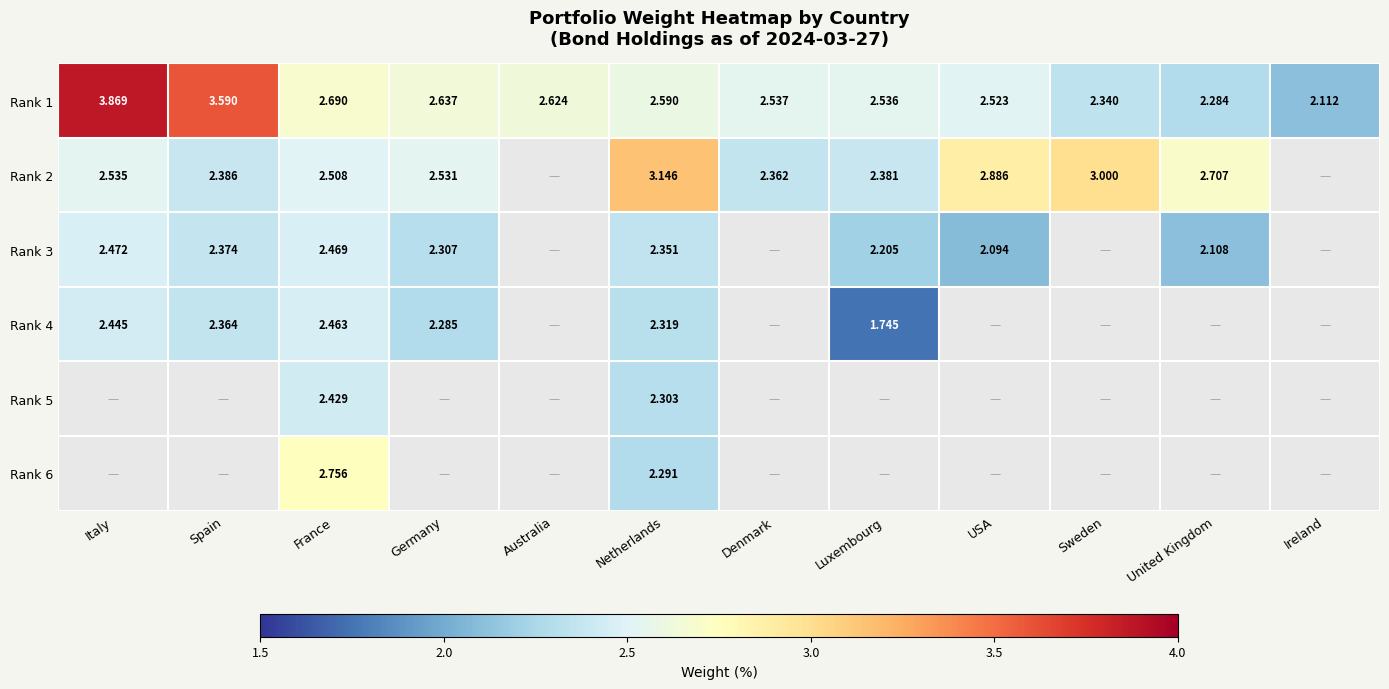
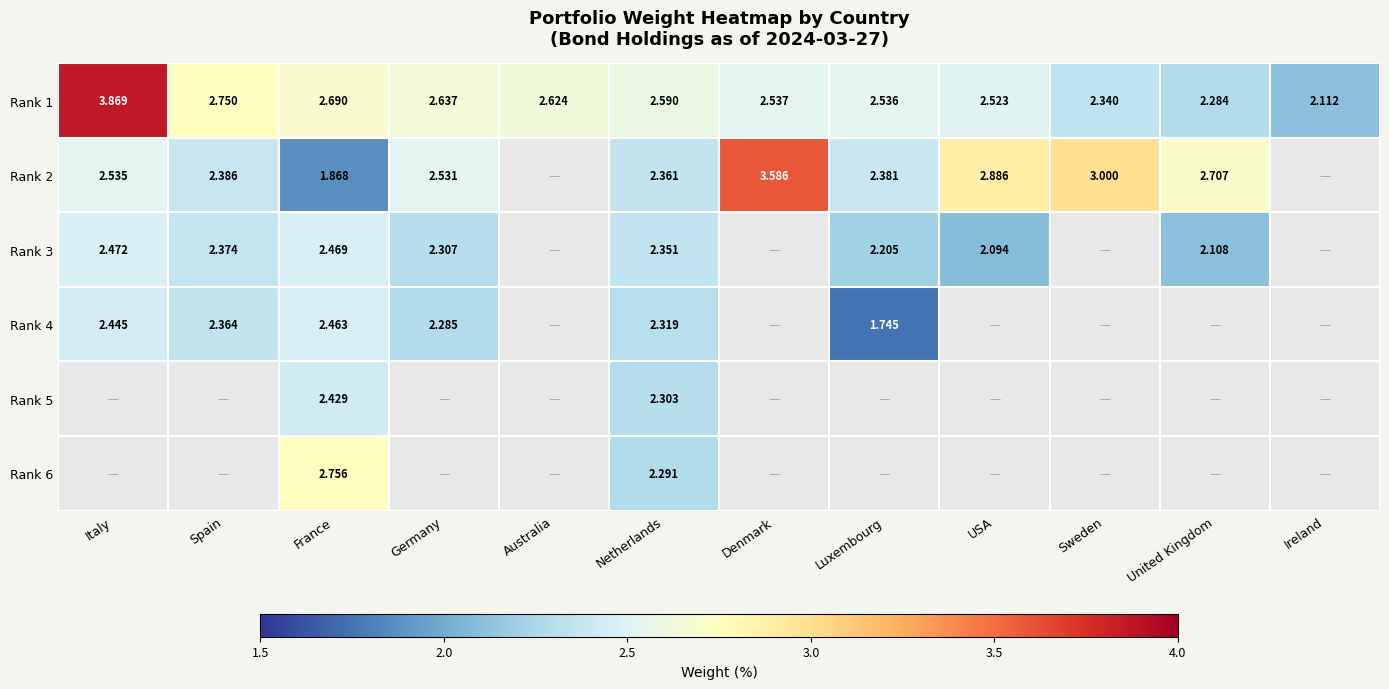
Rank 1, Spain: 3.590 -> 2.750
Rank 2, France: 2.508 -> 1.868
Rank 2, Netherlands: 3.146 -> 2.361
Rank 2, Denmark: 2.362 -> 3.586
